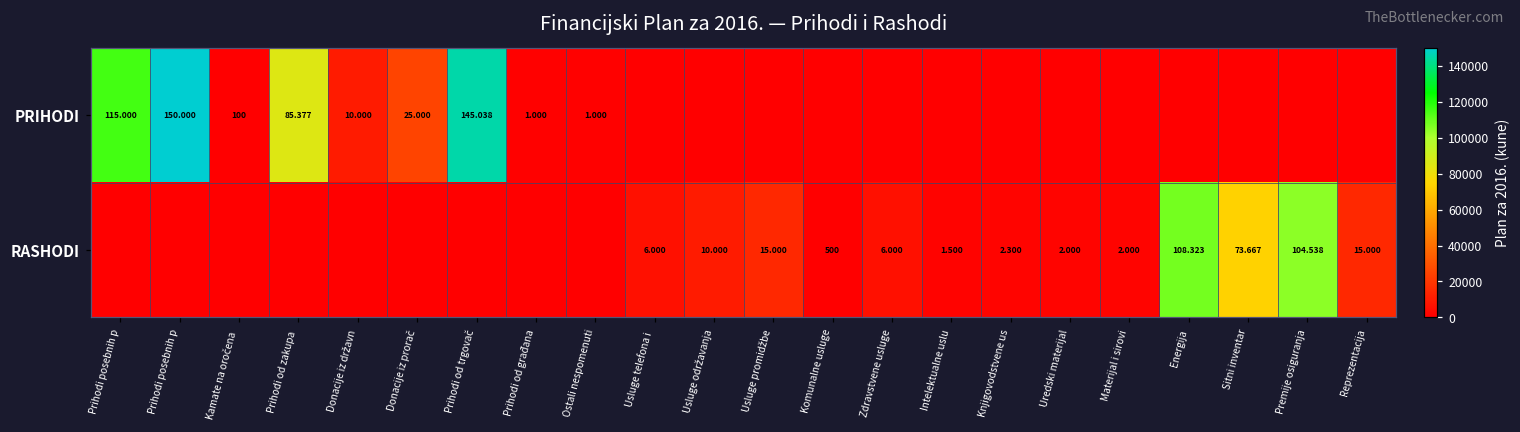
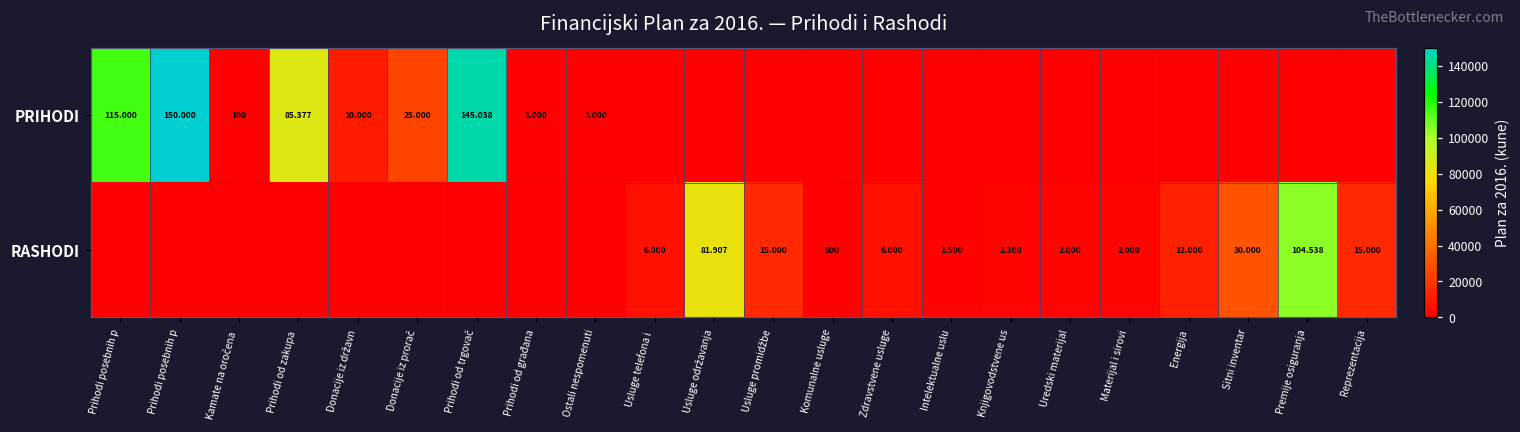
RASHODI, Usluge održavanja: 10.000 -> 81.907
RASHODI, Energija: 108.323 -> 12.000
RASHODI, Sitni inventar: 73.667 -> 30.000
